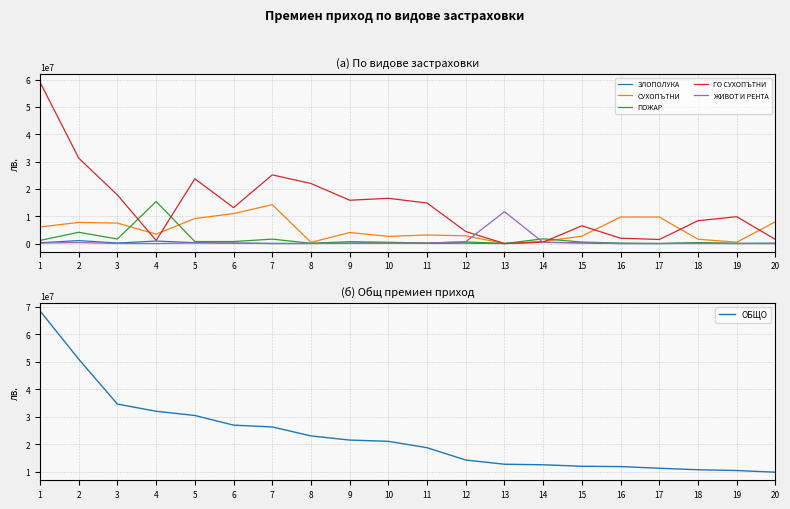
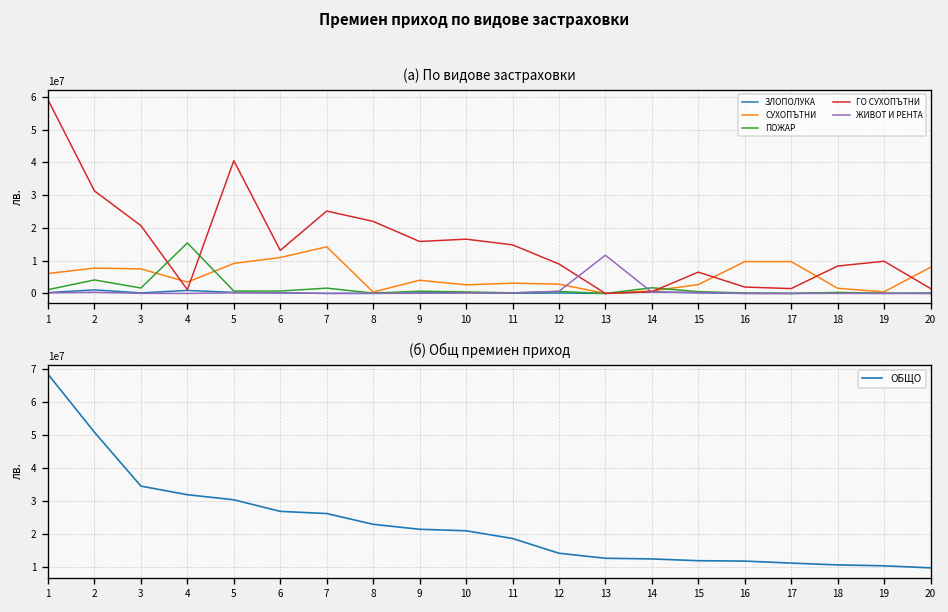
(а) По видове застраховки, ГО СУХОПЪТНИ, 3: 18000000 -> 21000000
(а) По видове застраховки, ГО СУХОПЪТНИ, 5: 24000000 -> 40000000
(а) По видове застраховки, ГО СУХОПЪТНИ, 12: 4000000 -> 9000000
